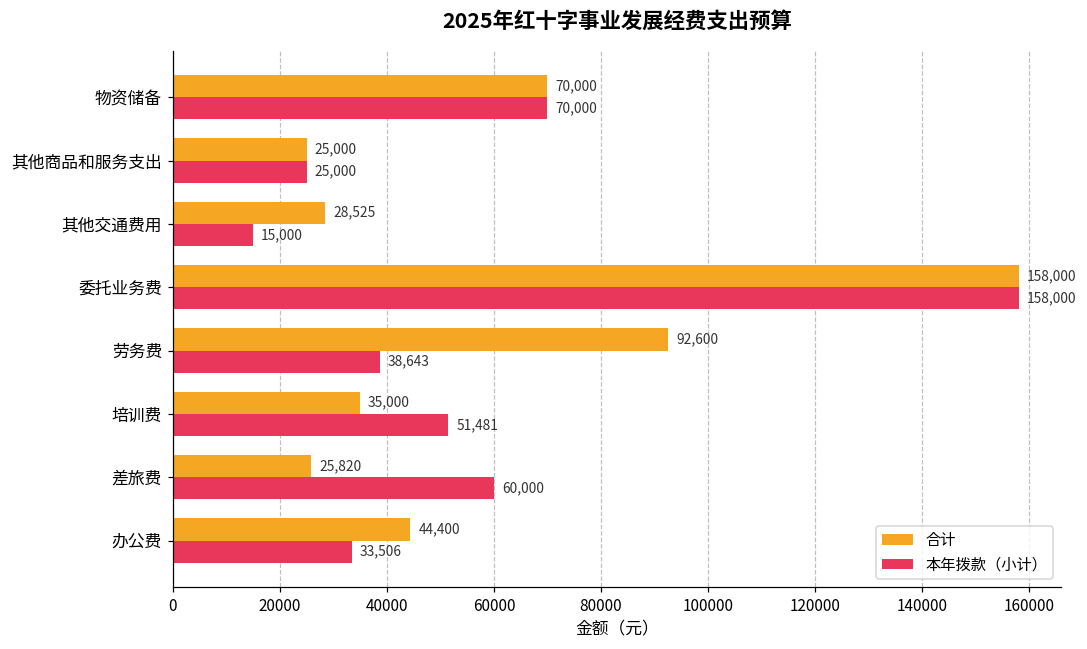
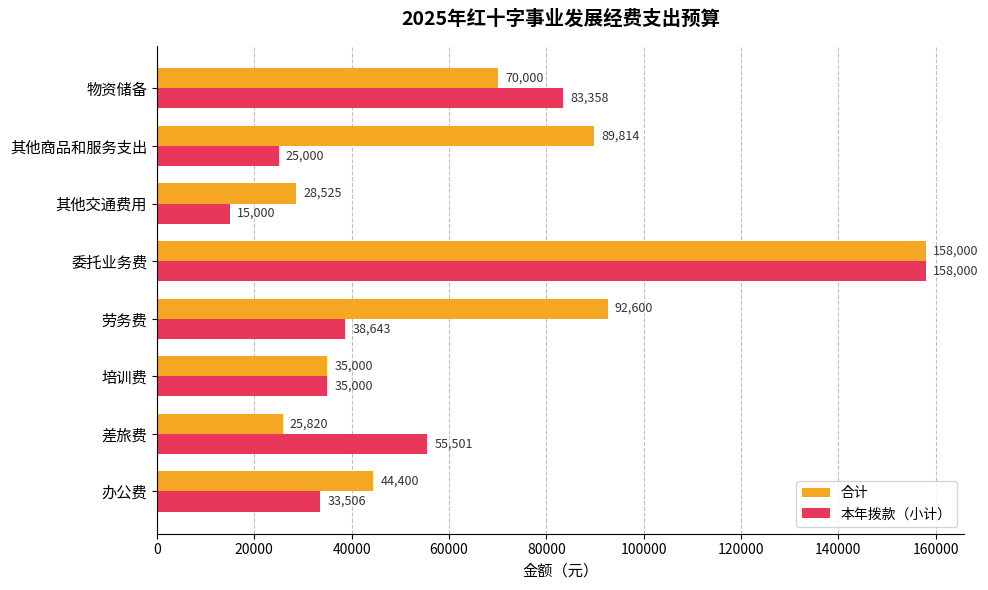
本年拨款（小计）, 物资储备: 70,000 -> 83,358
合计, 其他商品和服务支出: 25,000 -> 89,814
本年拨款（小计）, 培训费: 51,481 -> 35,000
本年拨款（小计）, 差旅费: 60,000 -> 55,501
